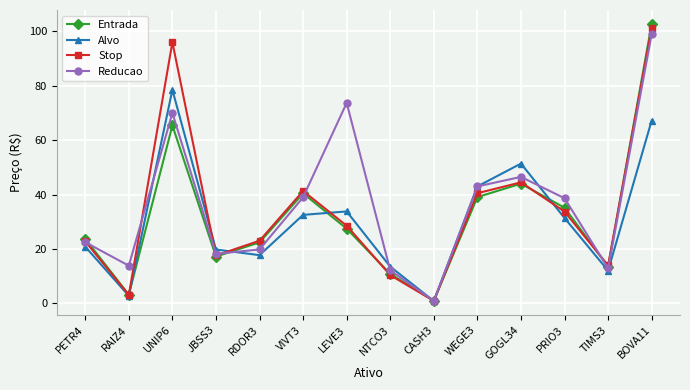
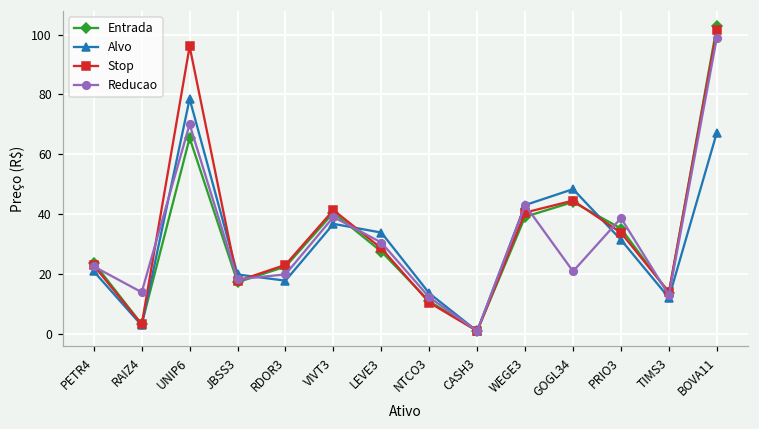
Alvo, VIVT3: 33 -> 37
Reducao, LEVE3: 74 -> 30
Alvo, GOGL34: 51 -> 48
Reducao, GOGL34: 46 -> 21
